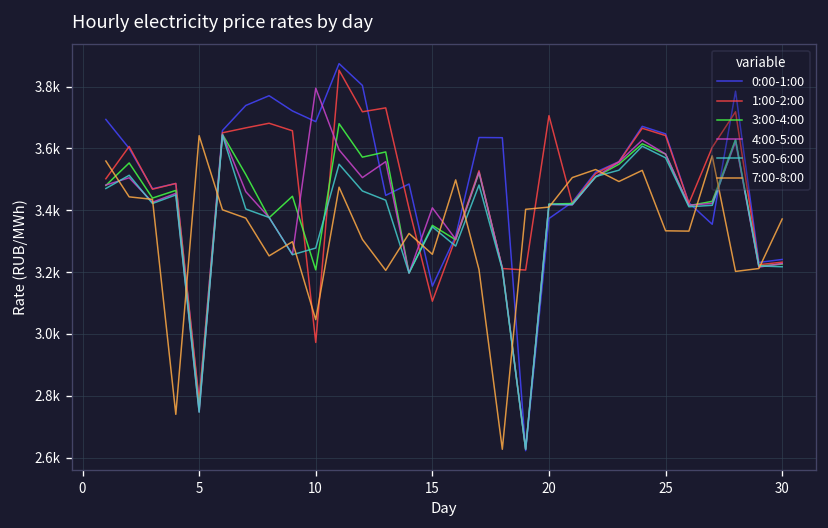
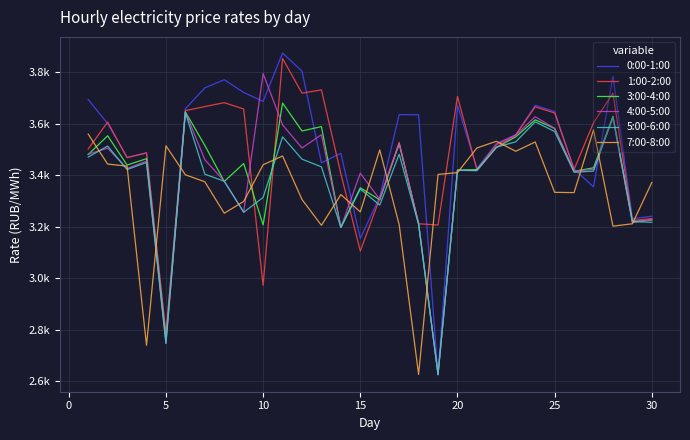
7:00-8:00, 5: 3640 -> 3510
5:00-6:00, 10: 3280 -> 3310
7:00-8:00, 10: 3050 -> 3440
0:00-1:00, 20: 3370 -> 3670
